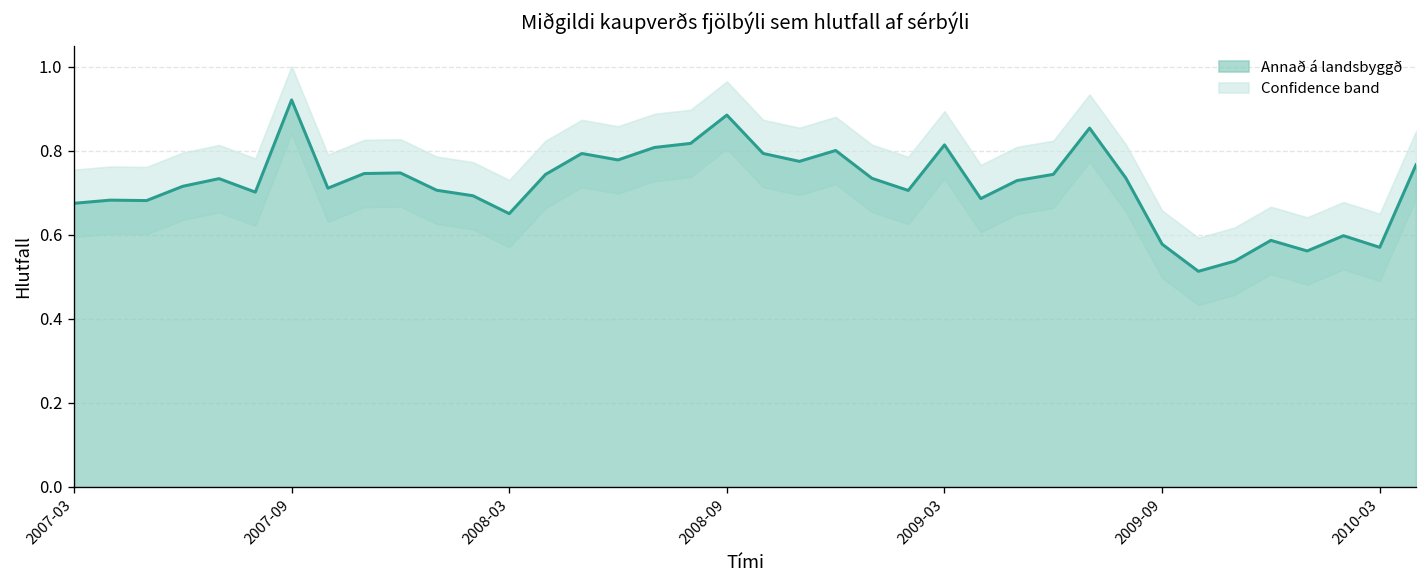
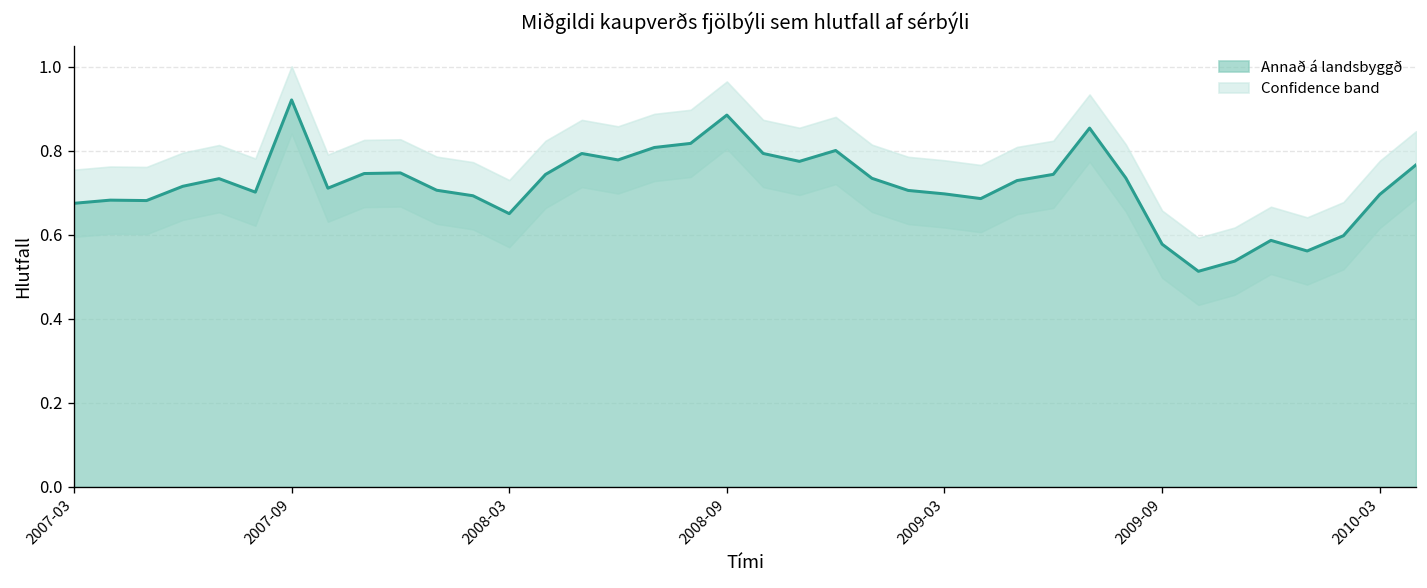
Annað á landsbyggð, 2009-03: 0.81 -> 0.70
Annað á landsbyggð, 2010-03: 0.57 -> 0.70
